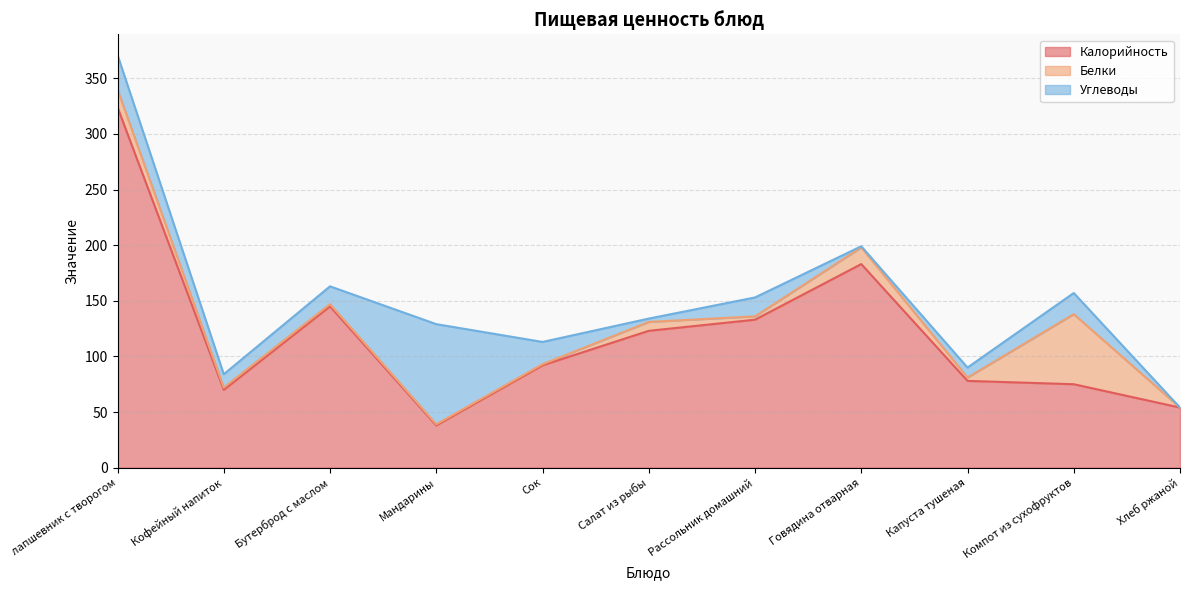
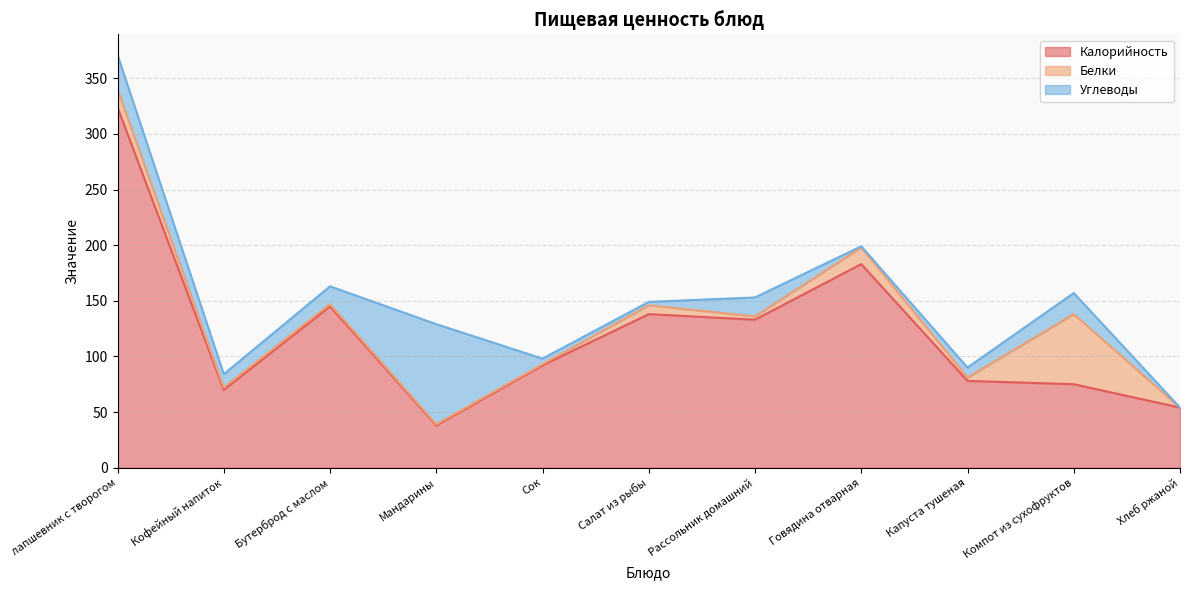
Углеводы, Сок: 20 -> 5
Калорийность, Салат из рыбы: 123 -> 138
